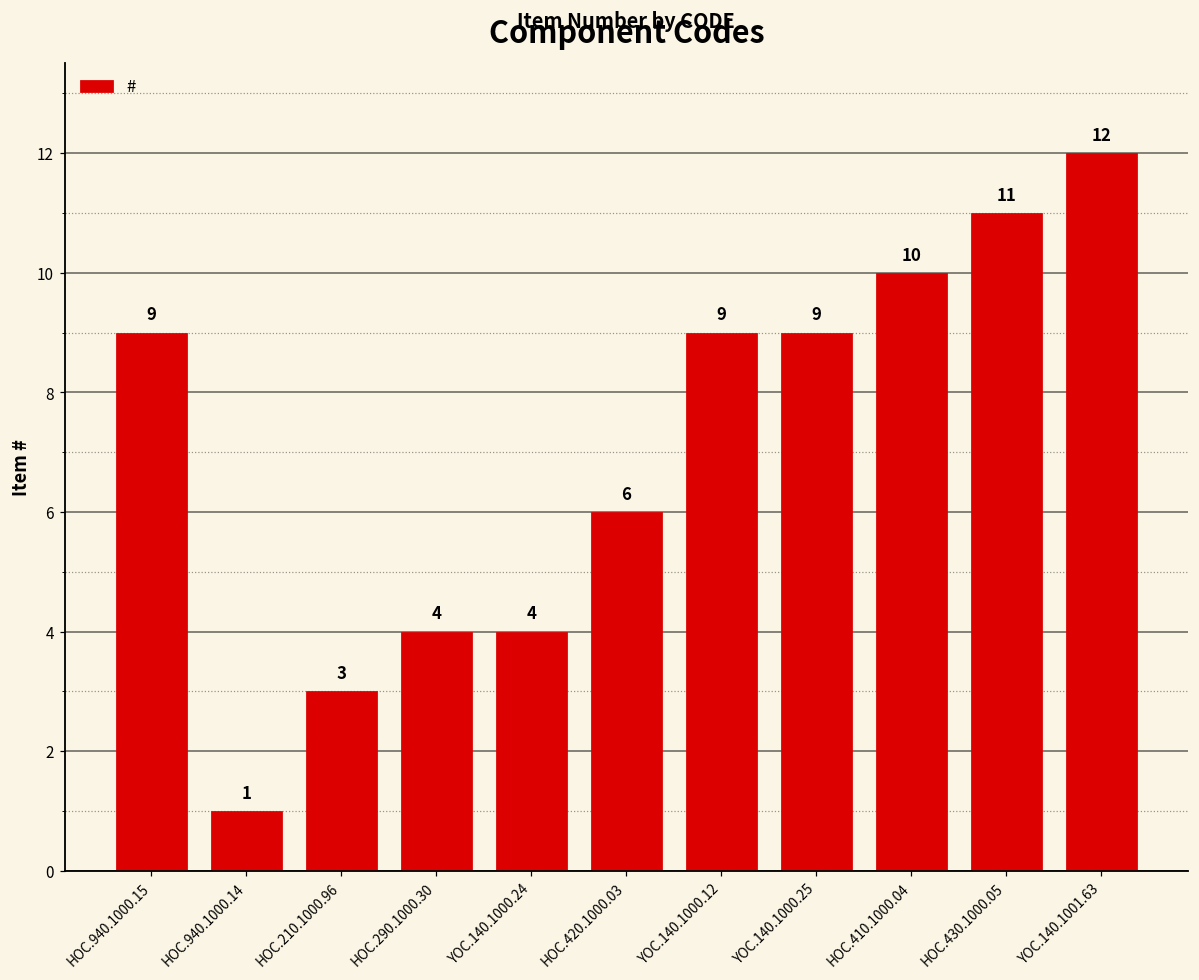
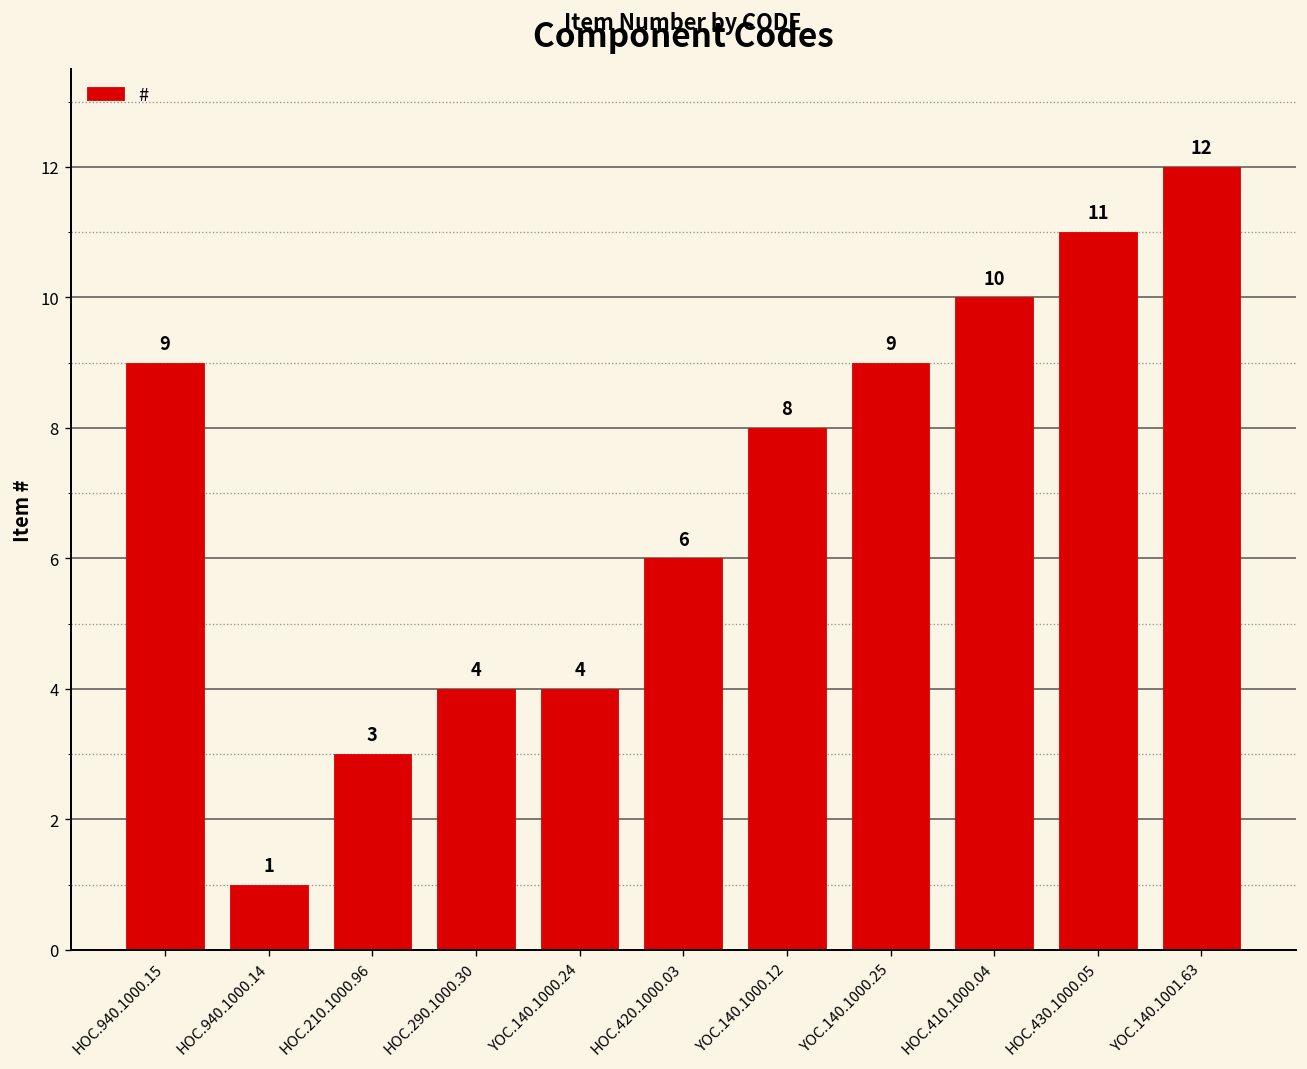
YOC.140.1000.12: 9 -> 8
